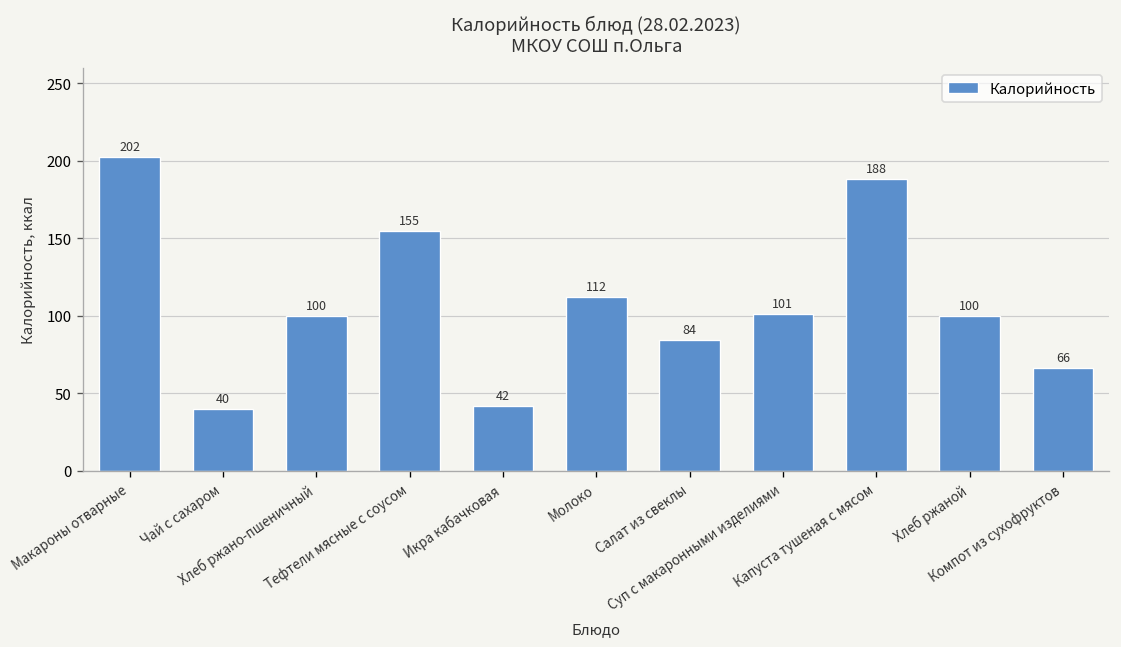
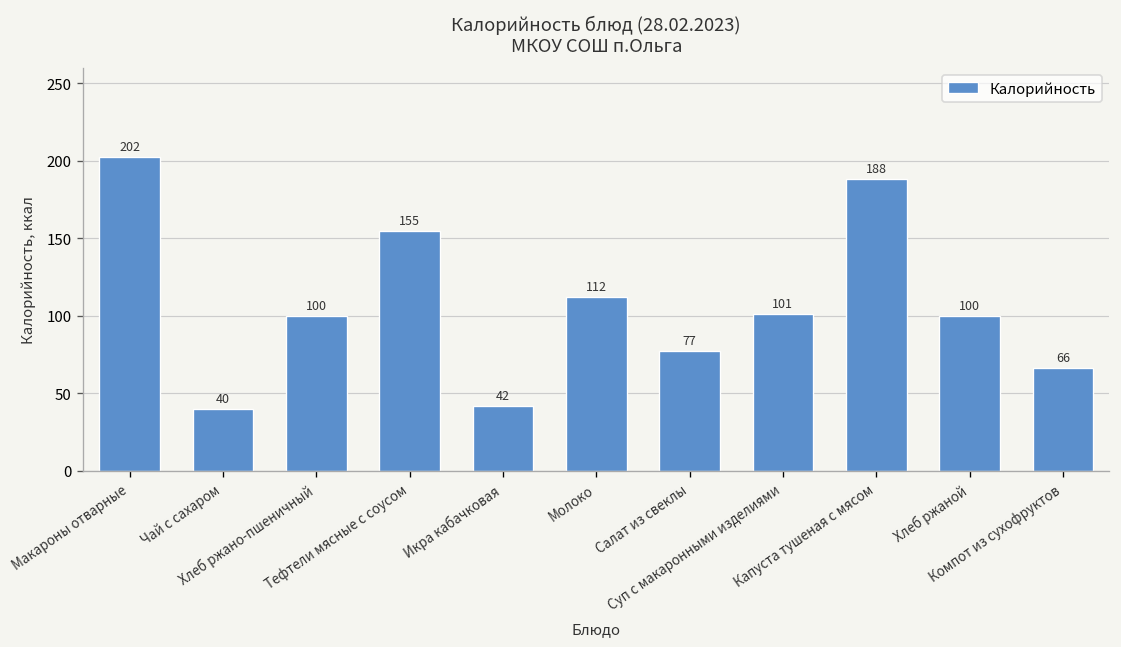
Салат из свеклы: 84 -> 77
